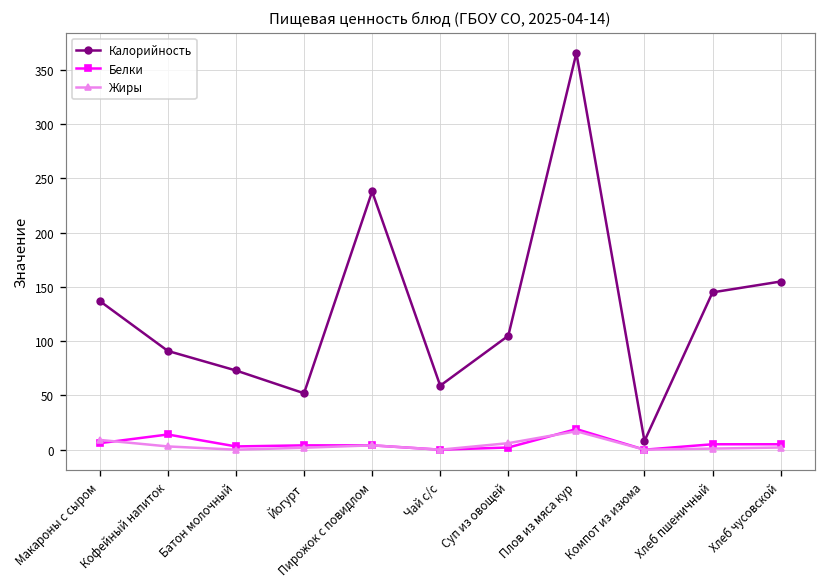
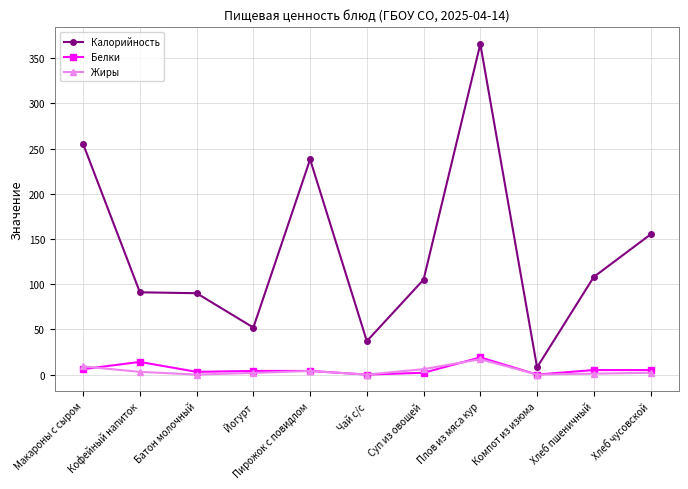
Калорийность, Макароны с сыром: 140 -> 260
Калорийность, Батон молочный: 70 -> 90
Калорийность, Чай с/с: 60 -> 40
Калорийность, Хлеб пшеничный: 150 -> 110
